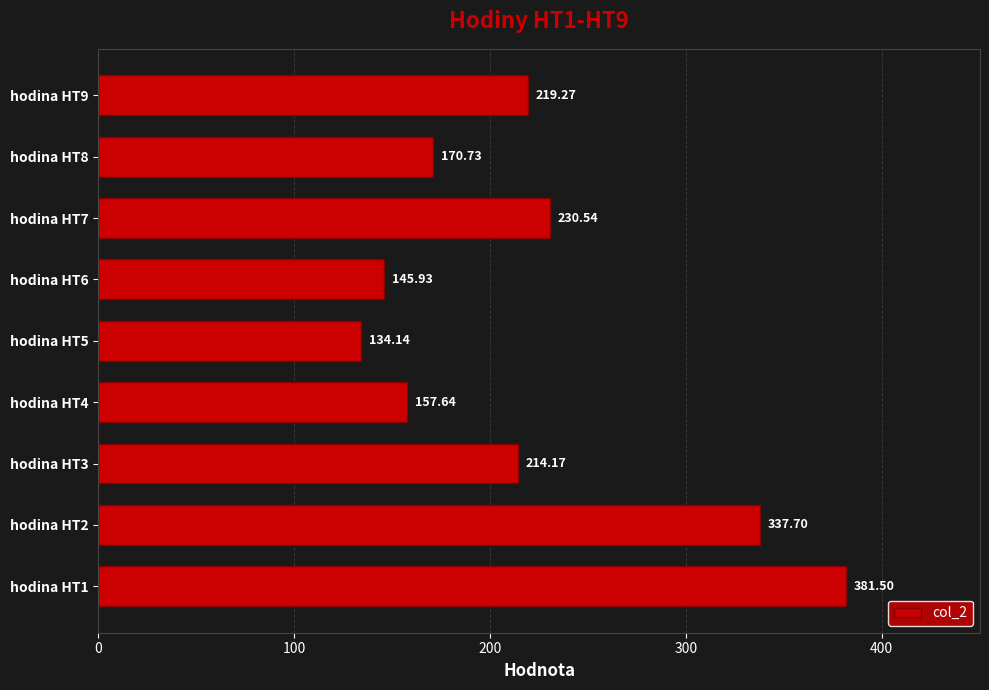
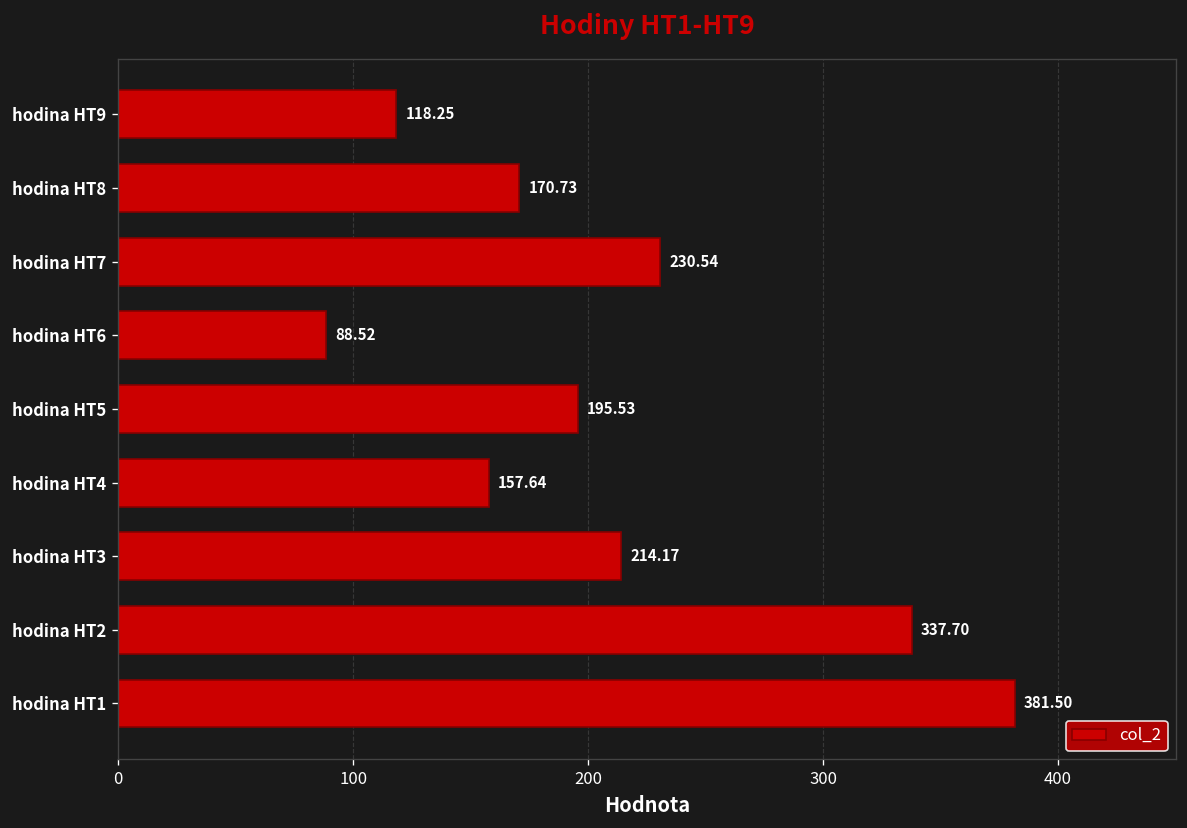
hodina HT9: 219.27 -> 118.25
hodina HT6: 145.93 -> 88.52
hodina HT5: 134.14 -> 195.53
